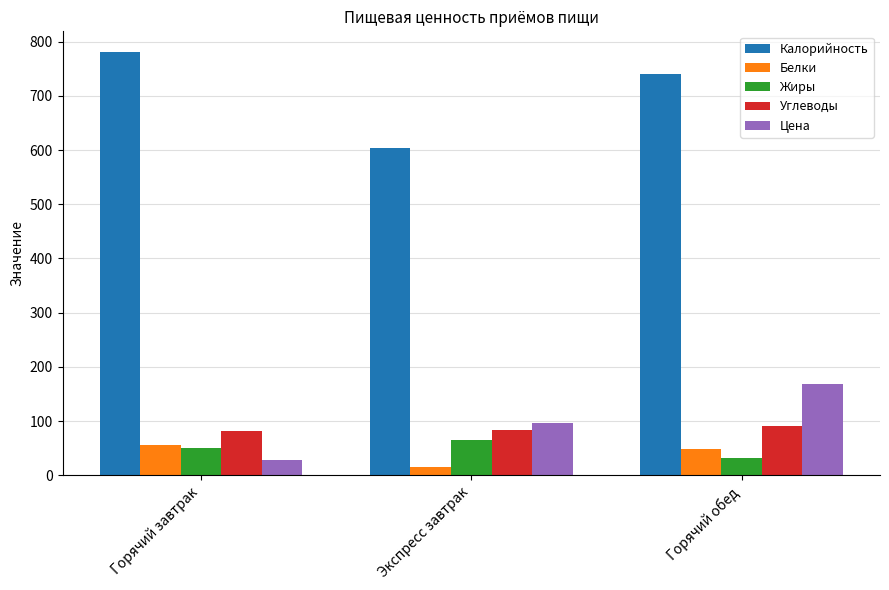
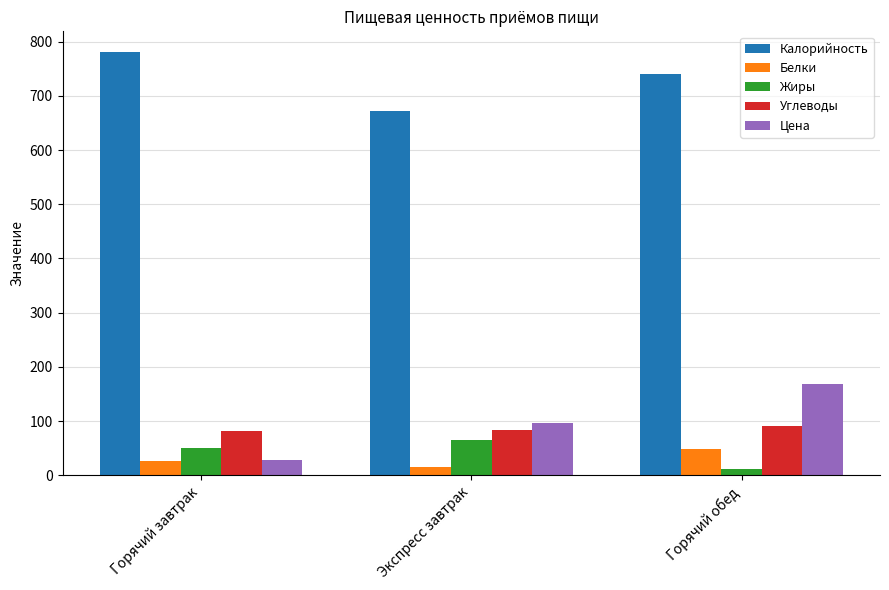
Белки, Горячий завтрак: 60 -> 30
Калорийность, Экспресс завтрак: 600 -> 670
Жиры, Горячий обед: 30 -> 10
